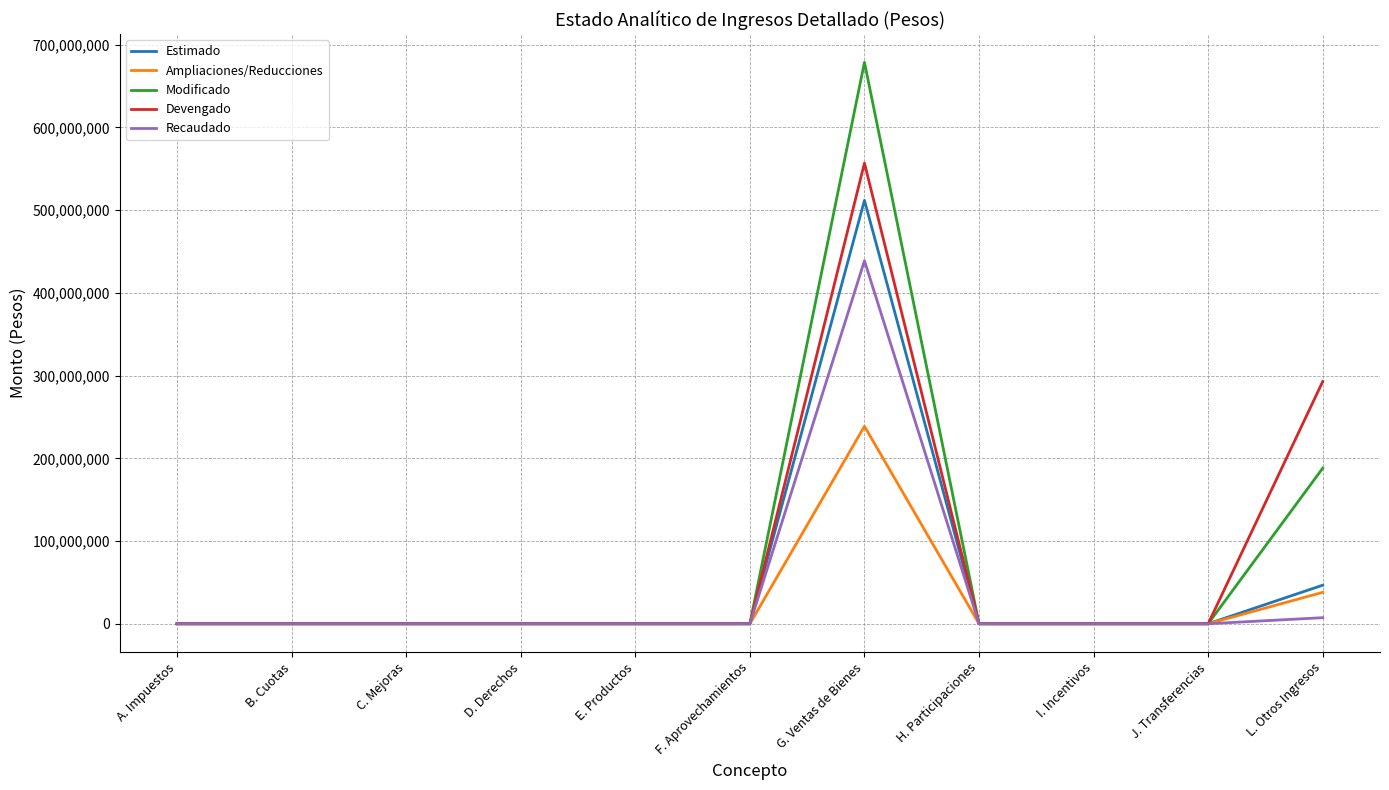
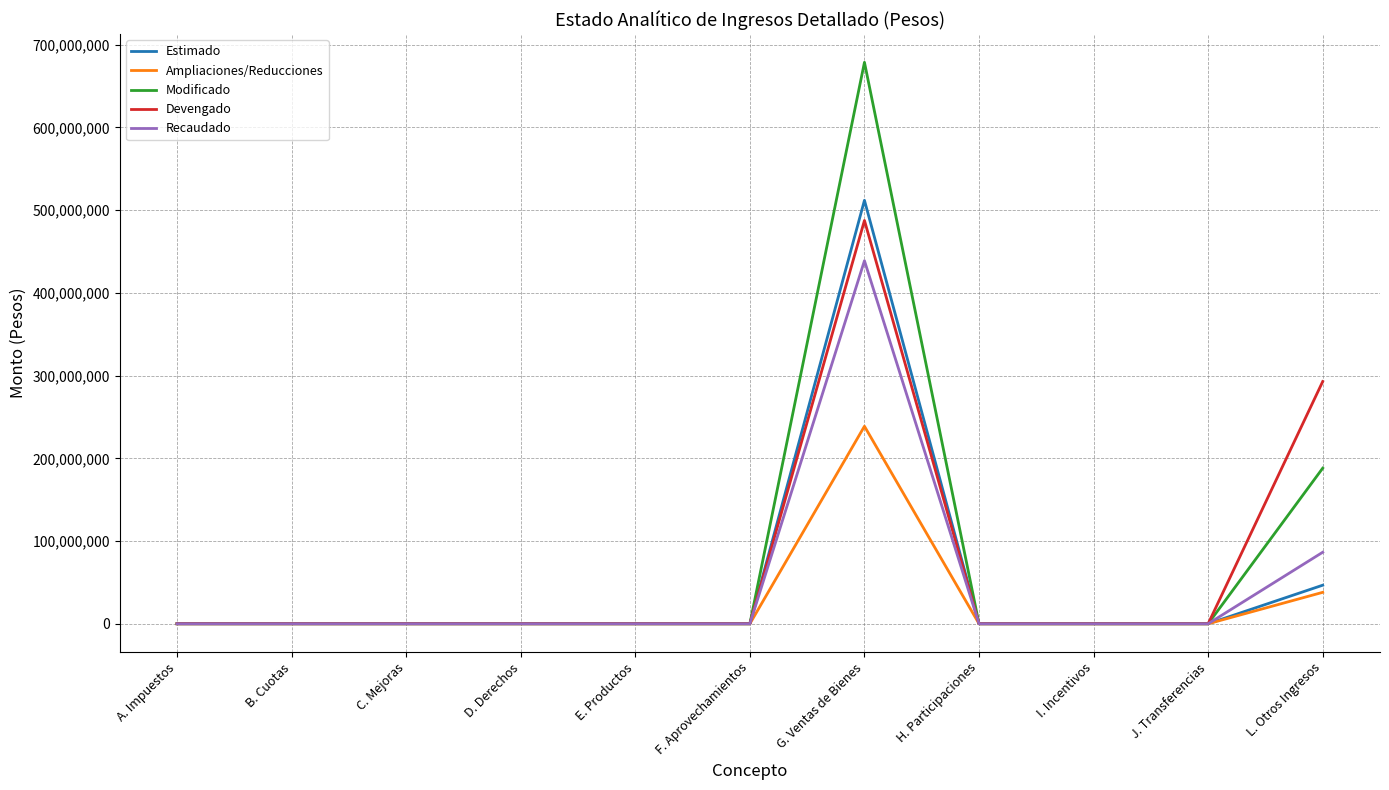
Devengado, G. Ventas de Bienes: 560,000,000 -> 490,000,000
Recaudado, L. Otros Ingresos: 10,000,000 -> 90,000,000
